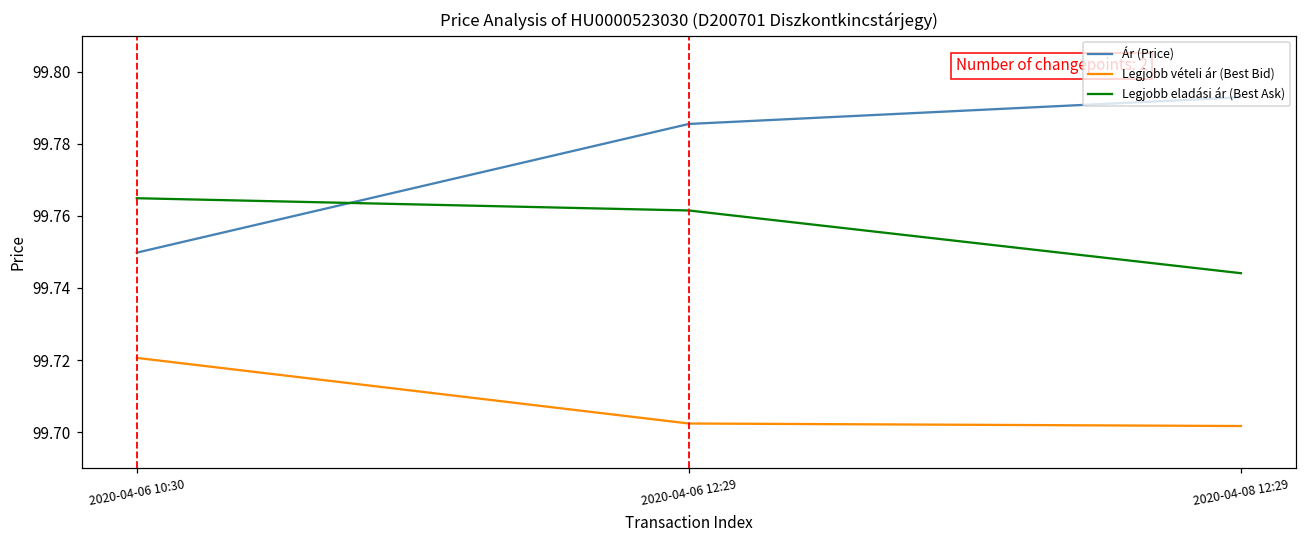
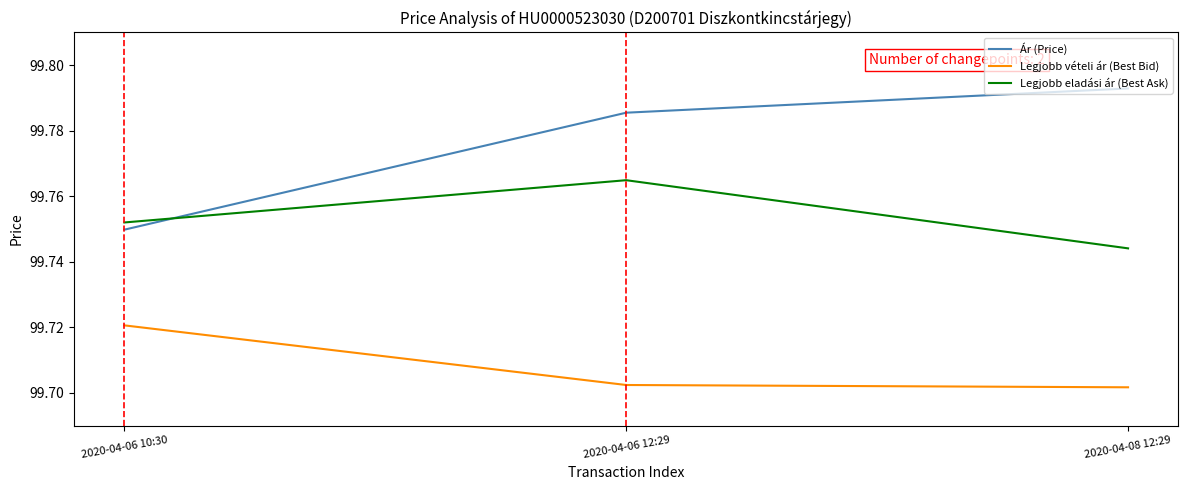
Legjobb eladási ár (Best Ask), 2020-04-06 10:30: 99.765 -> 99.752
Legjobb eladási ár (Best Ask), 2020-04-06 12:29: 99.762 -> 99.765
